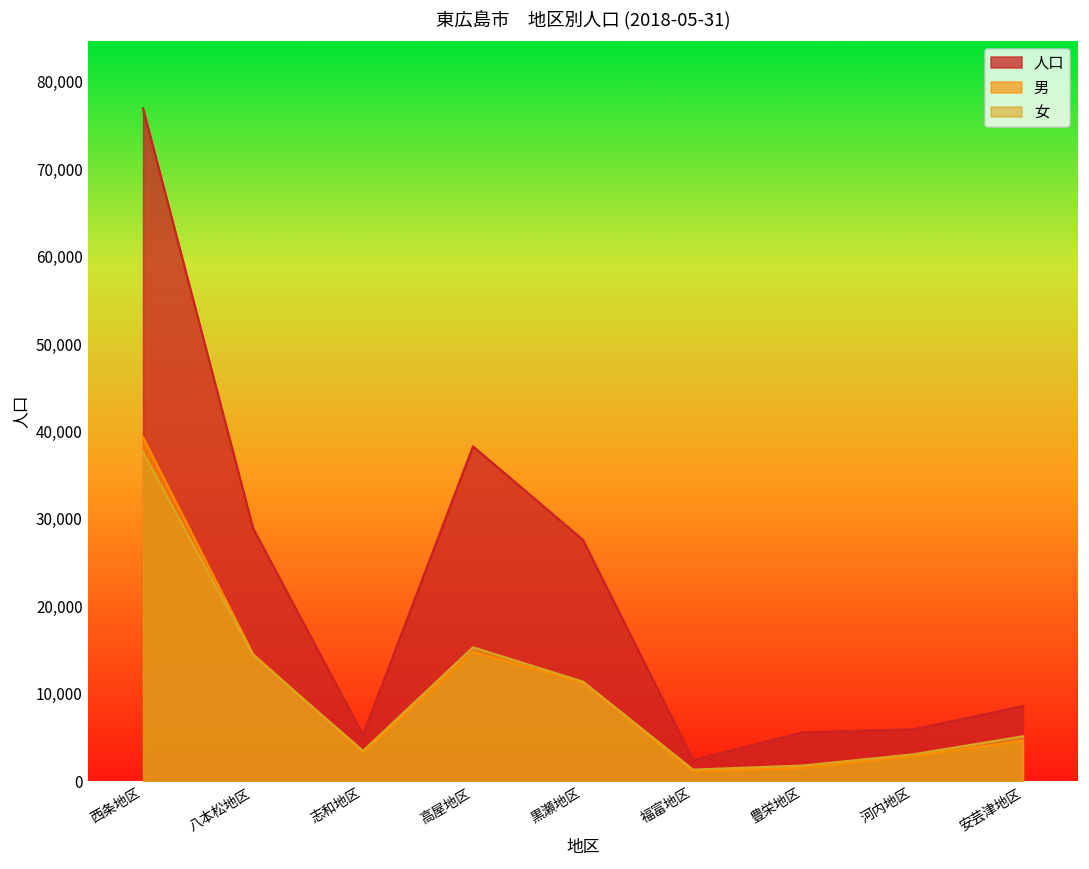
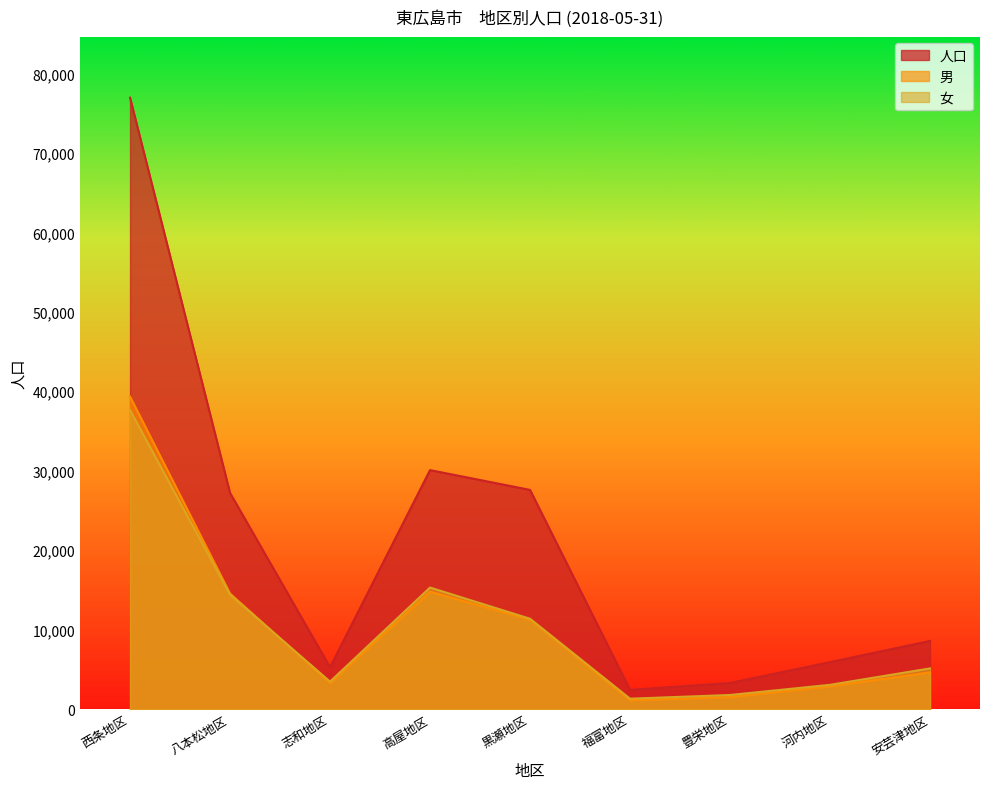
人口, 八本松地区: 29,000 -> 27,000
人口, 高屋地区: 38,000 -> 30,000
人口, 豊栄地区: 6,000 -> 3,000
